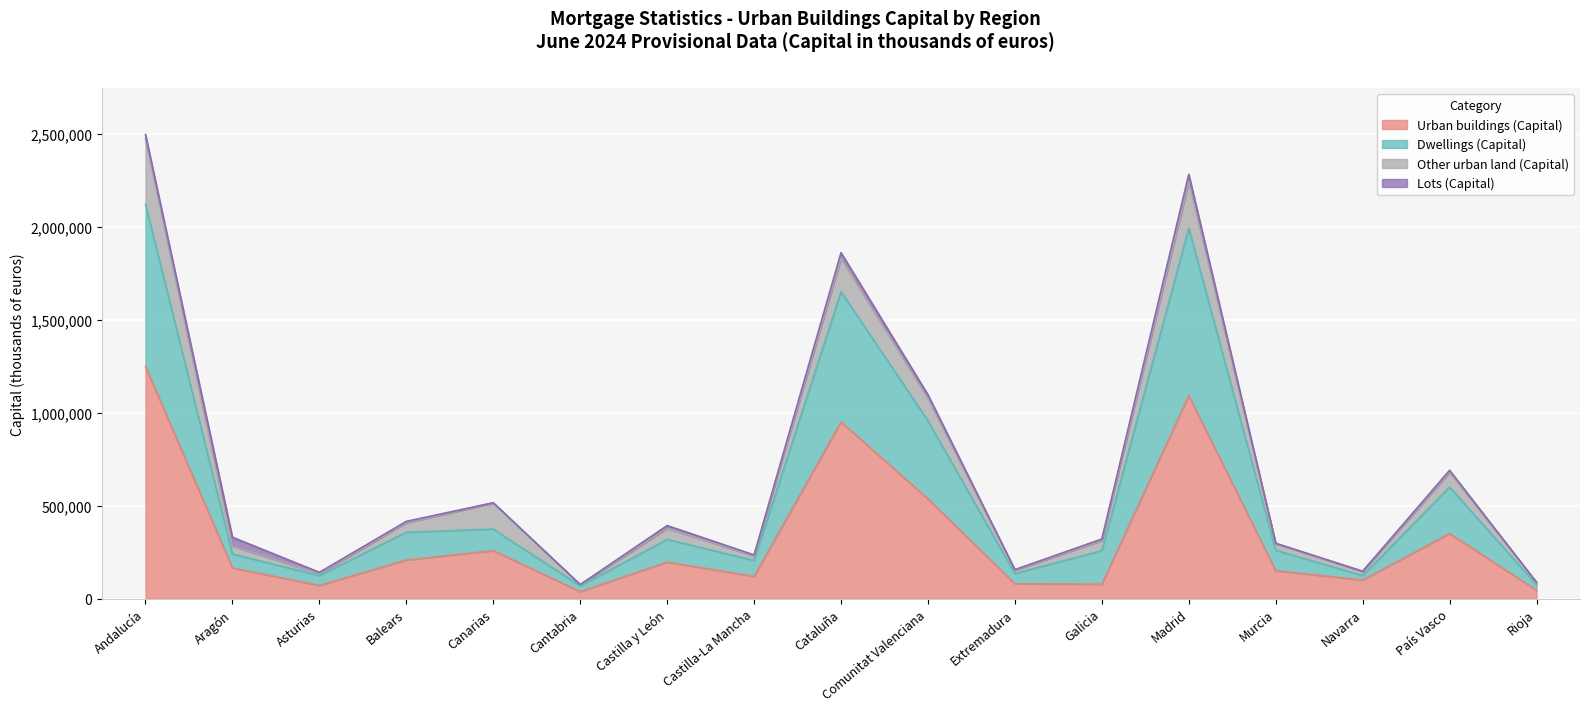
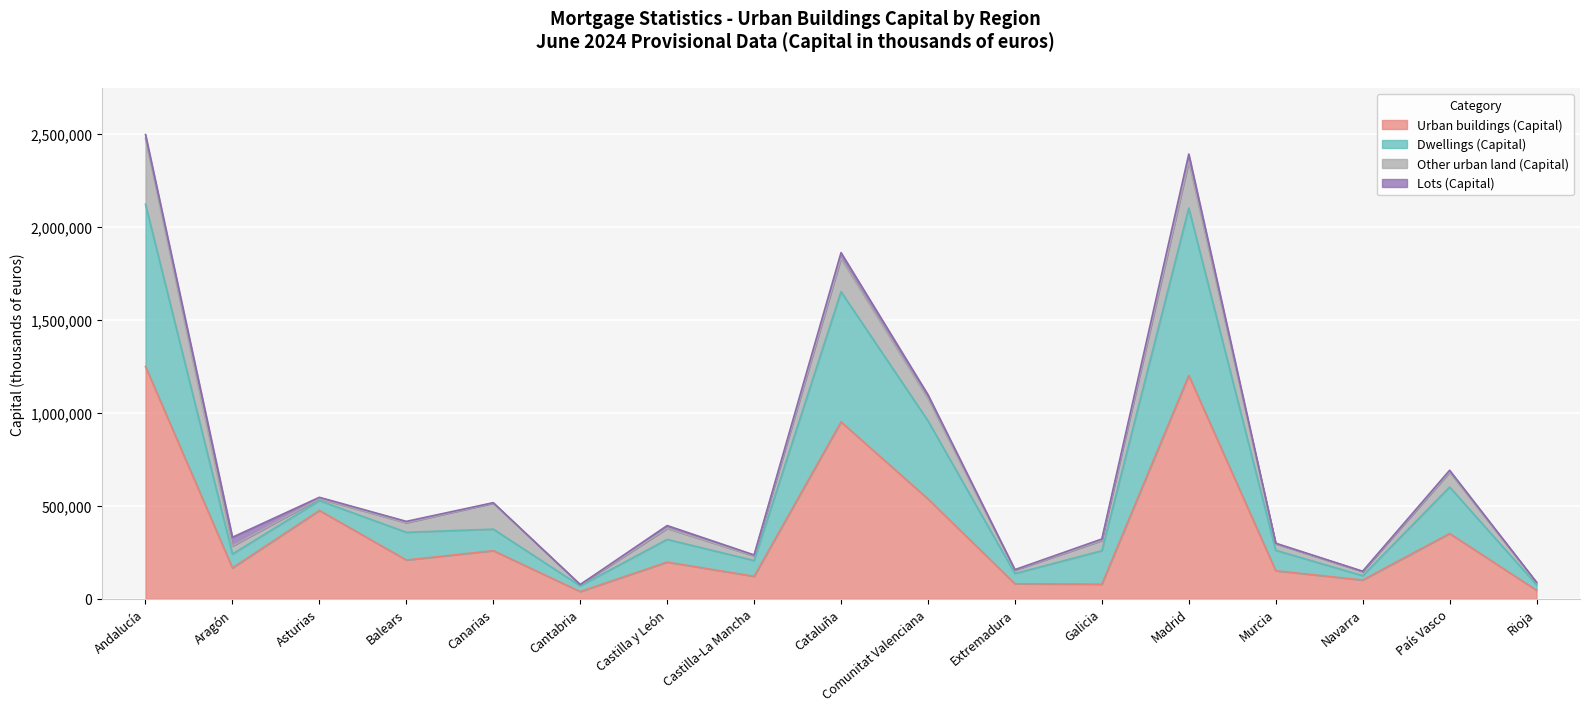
Urban buildings (Capital), Asturias: 70,000 -> 470,000
Urban buildings (Capital), Madrid: 1,090,000 -> 1,200,000
